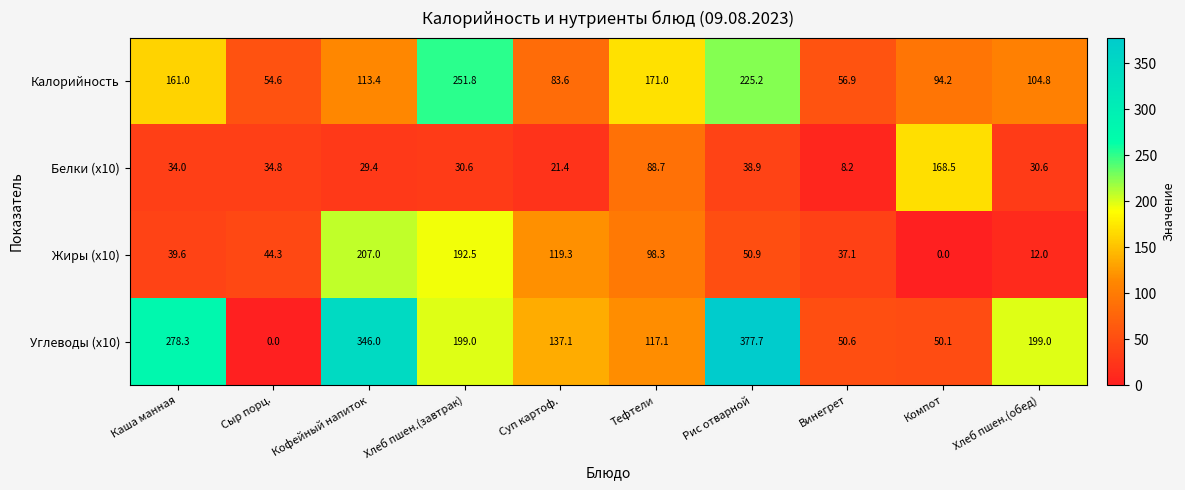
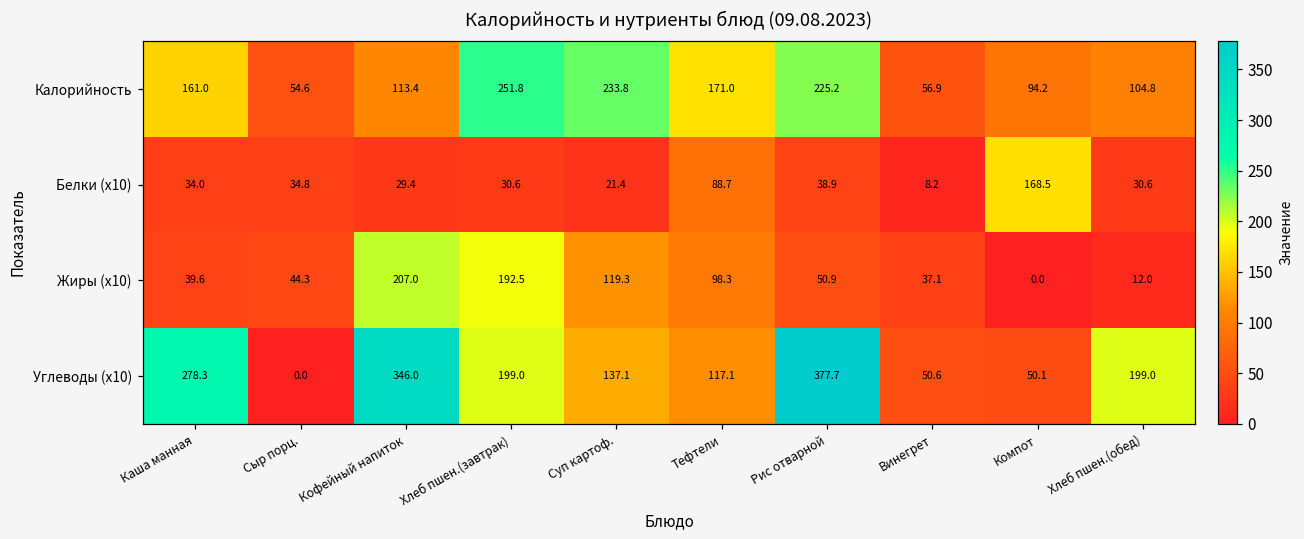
Калорийность, Суп картоф.: 83.6 -> 233.8
